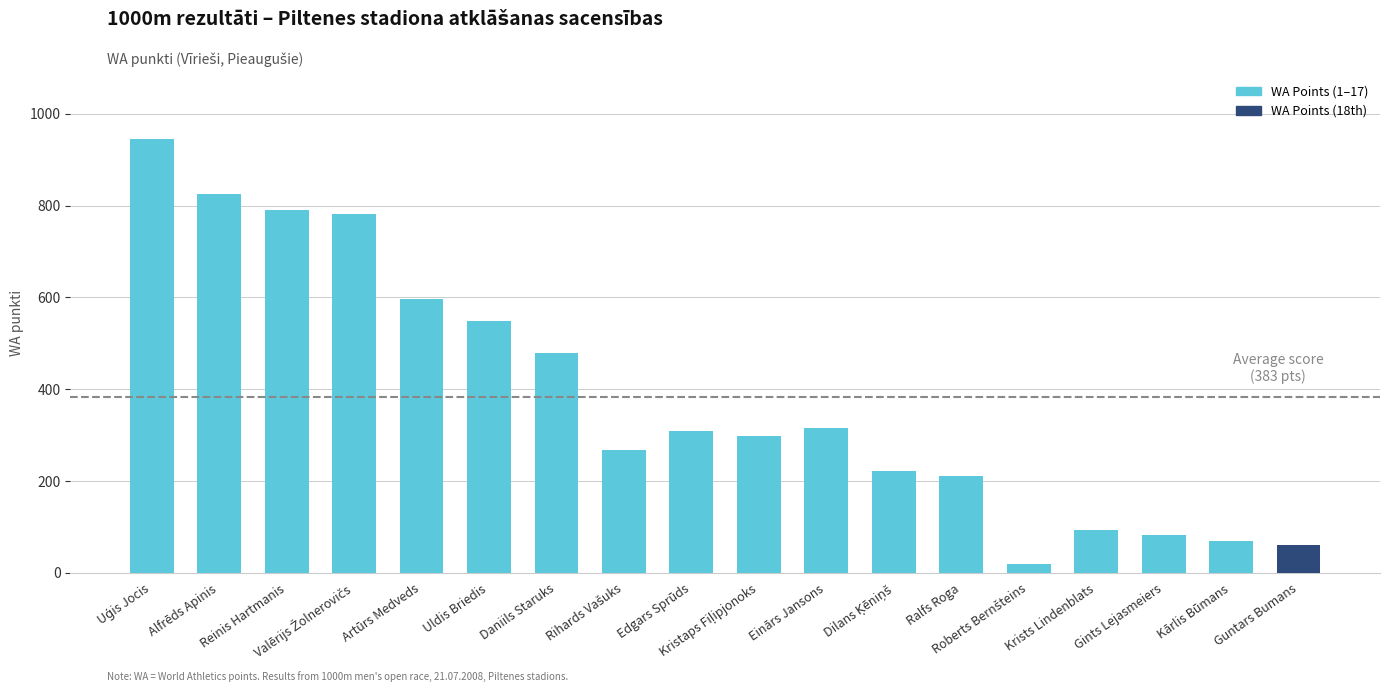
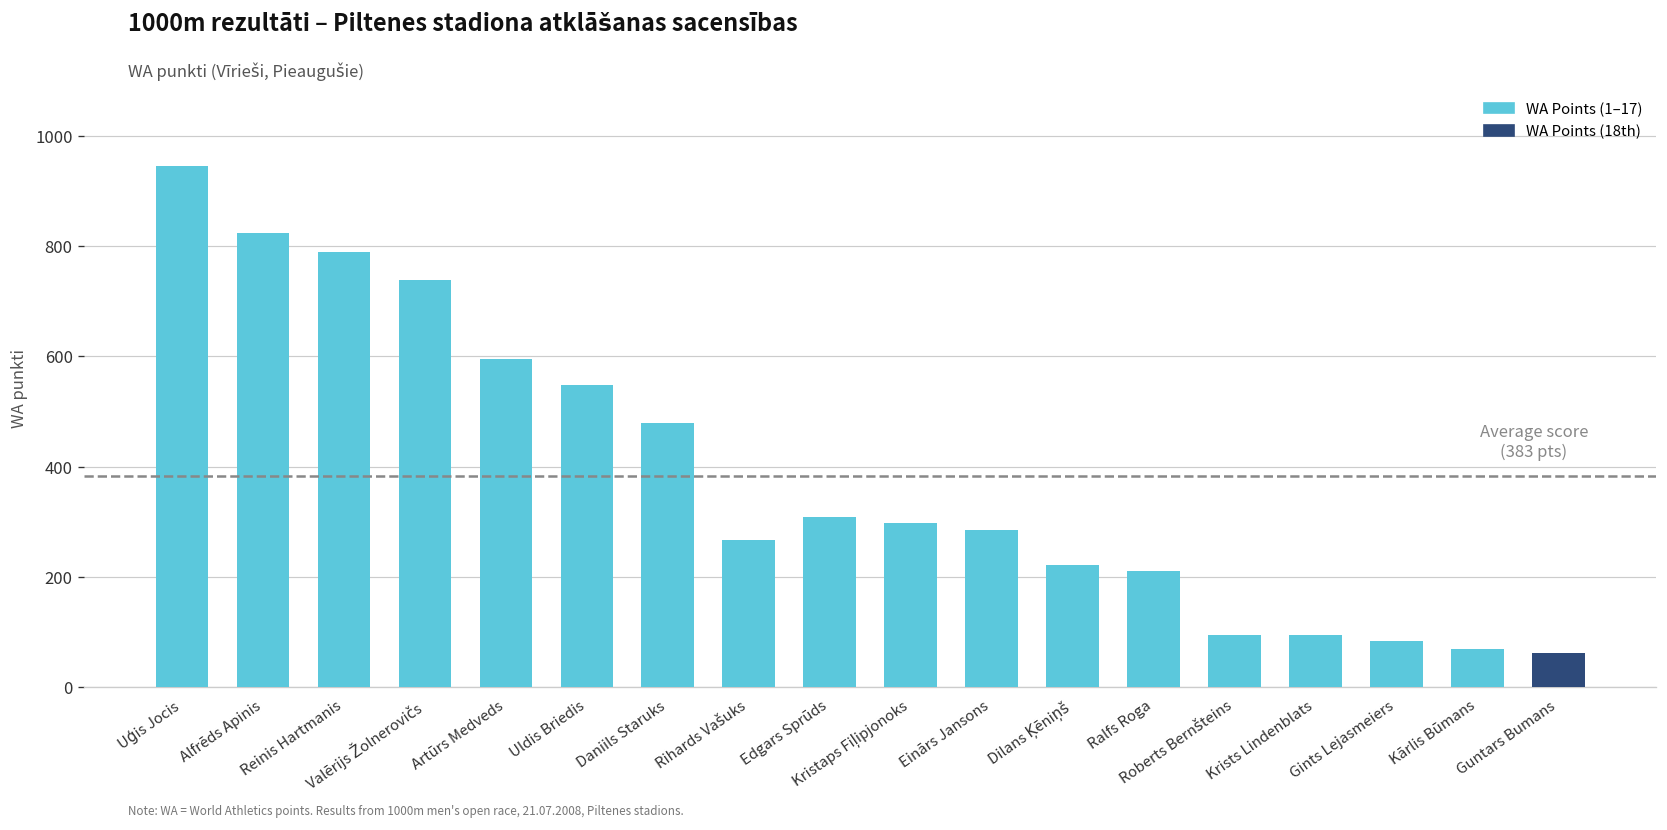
Valērijs Žolnerovičs: 780 -> 740
Einārs Jansons: 320 -> 290
Roberts Bernšteins: 20 -> 90
